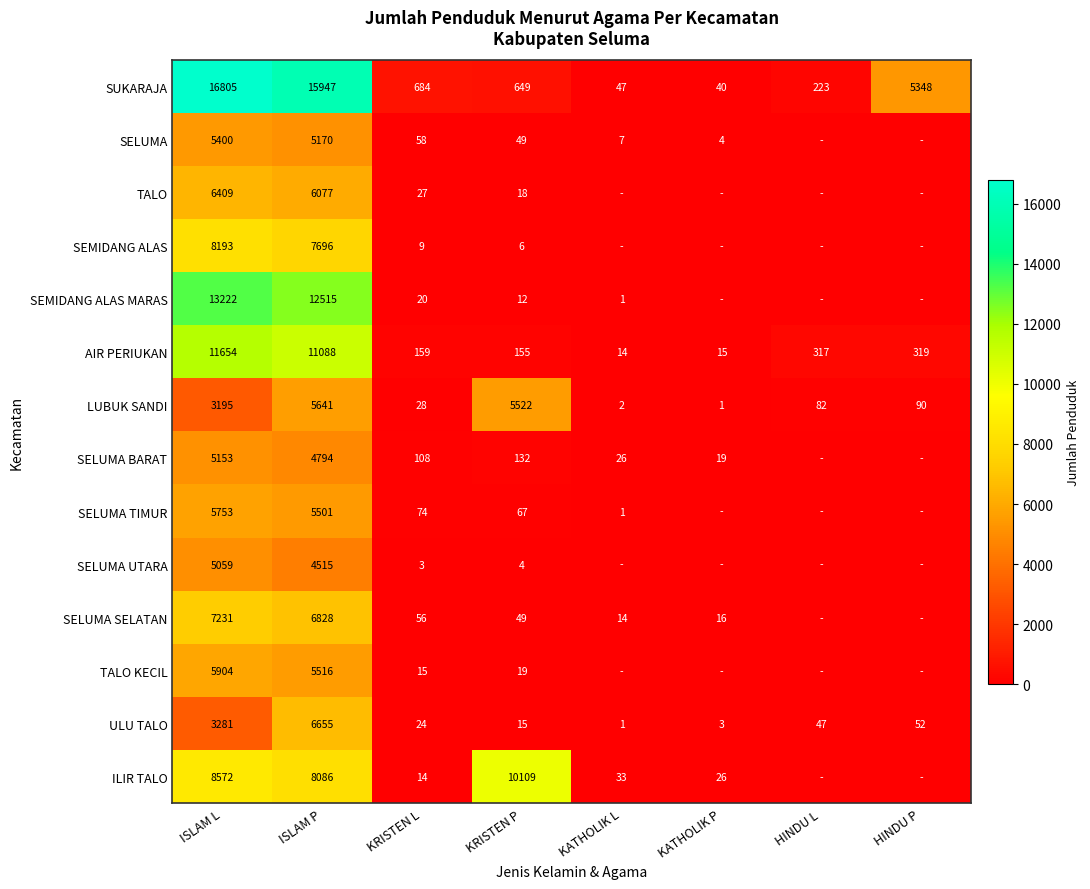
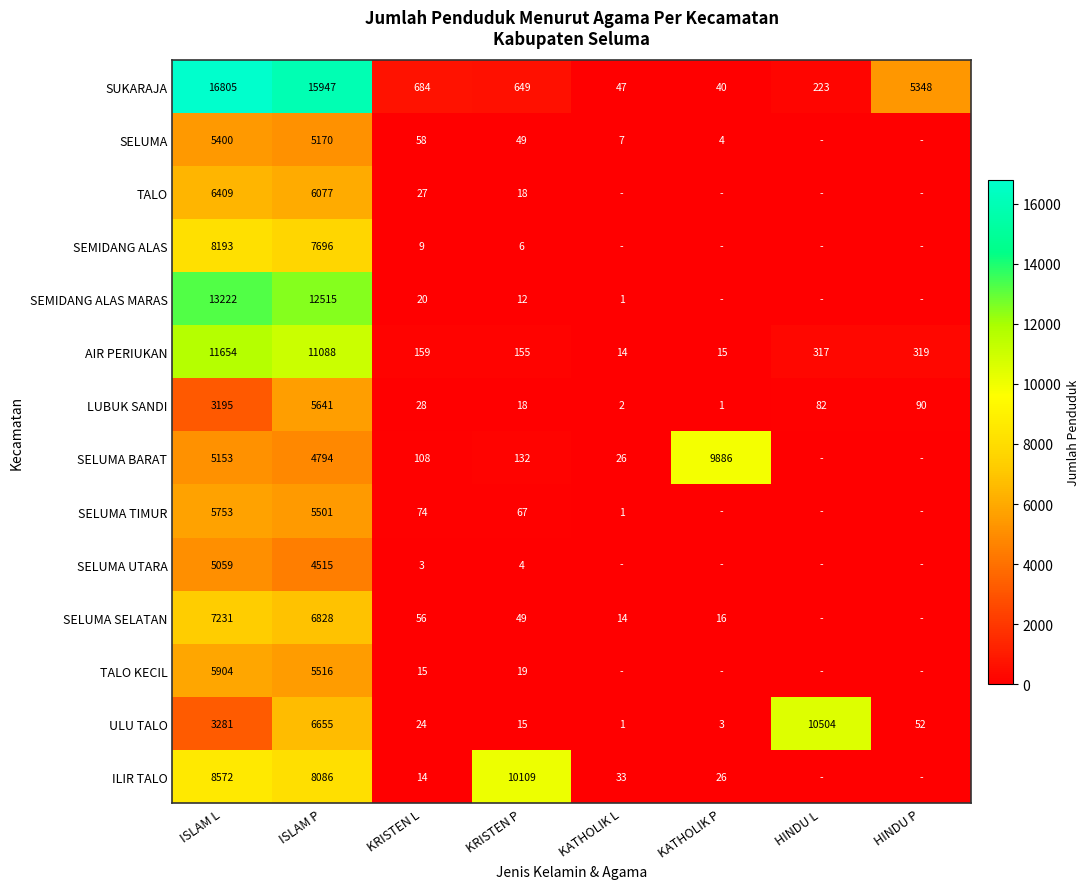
LUBUK SANDI, KRISTEN P: 5522 -> 18
SELUMA BARAT, KATHOLIK P: 19 -> 9886
ULU TALO, HINDU L: 47 -> 10504
